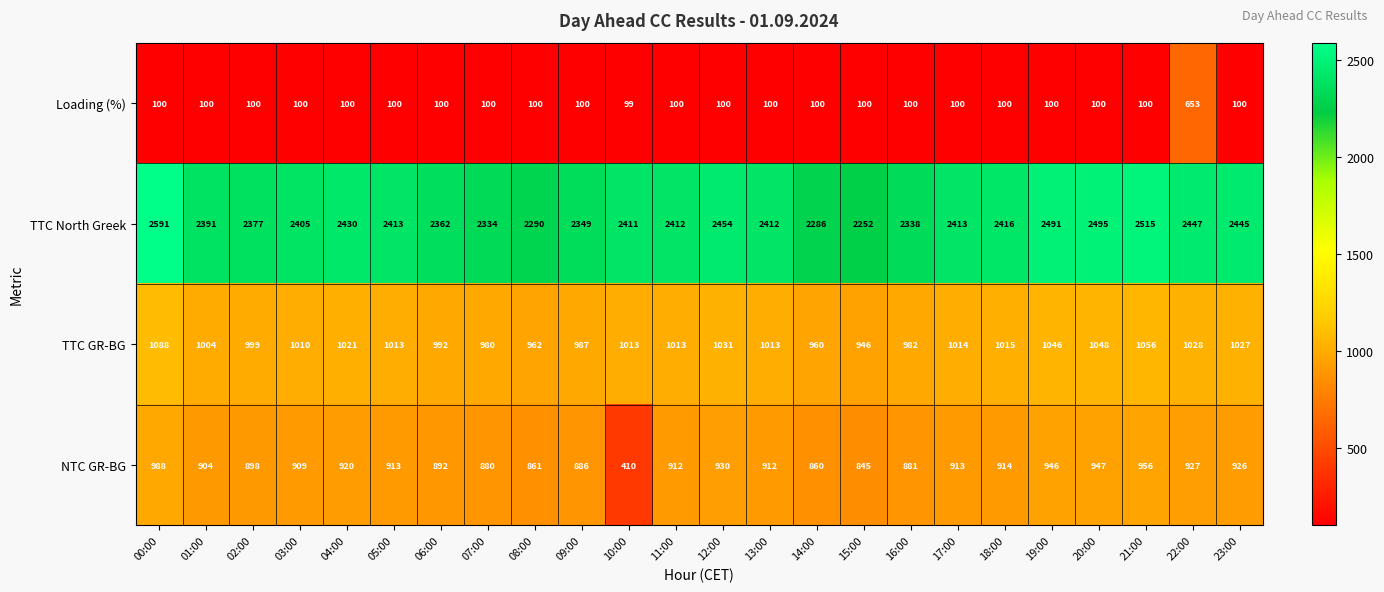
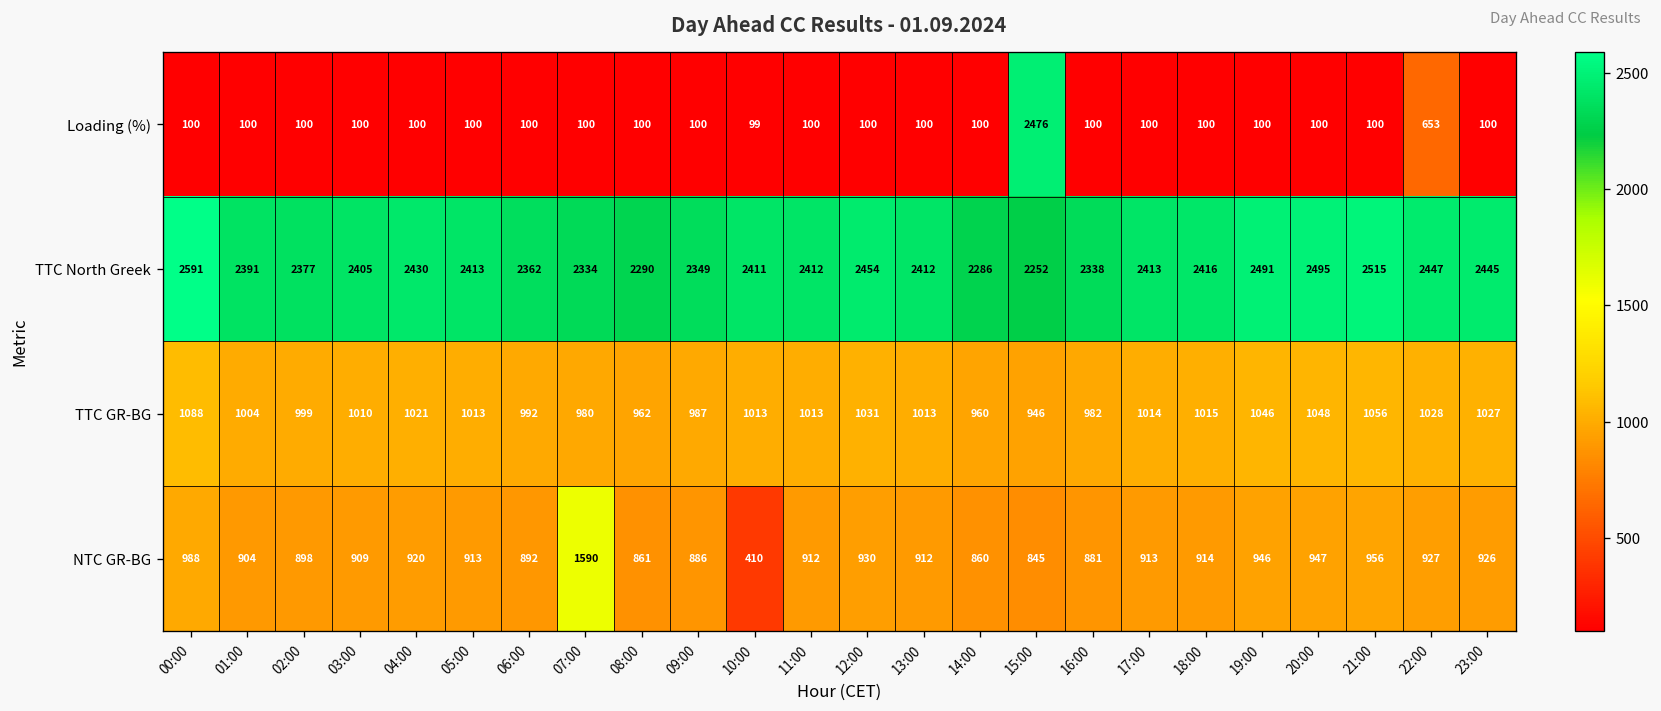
Loading (%), 15:00: 100 -> 2476
NTC GR-BG, 07:00: 880 -> 1590
